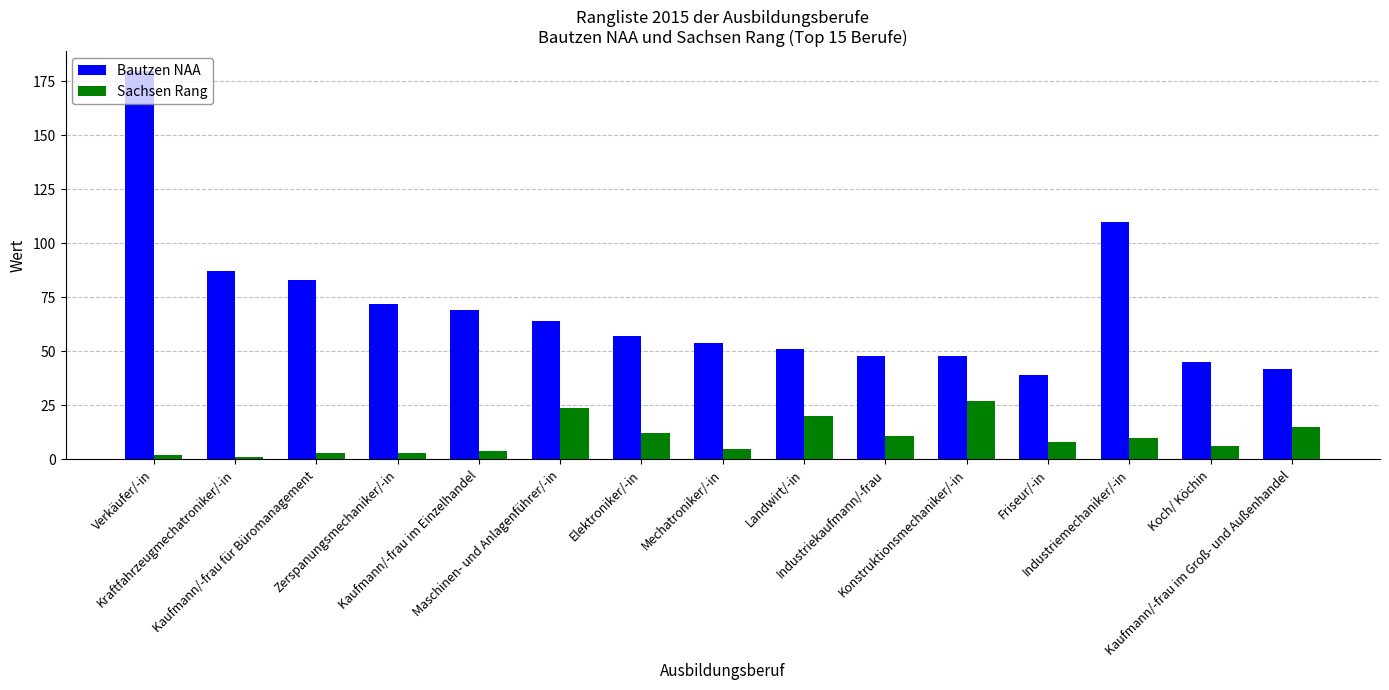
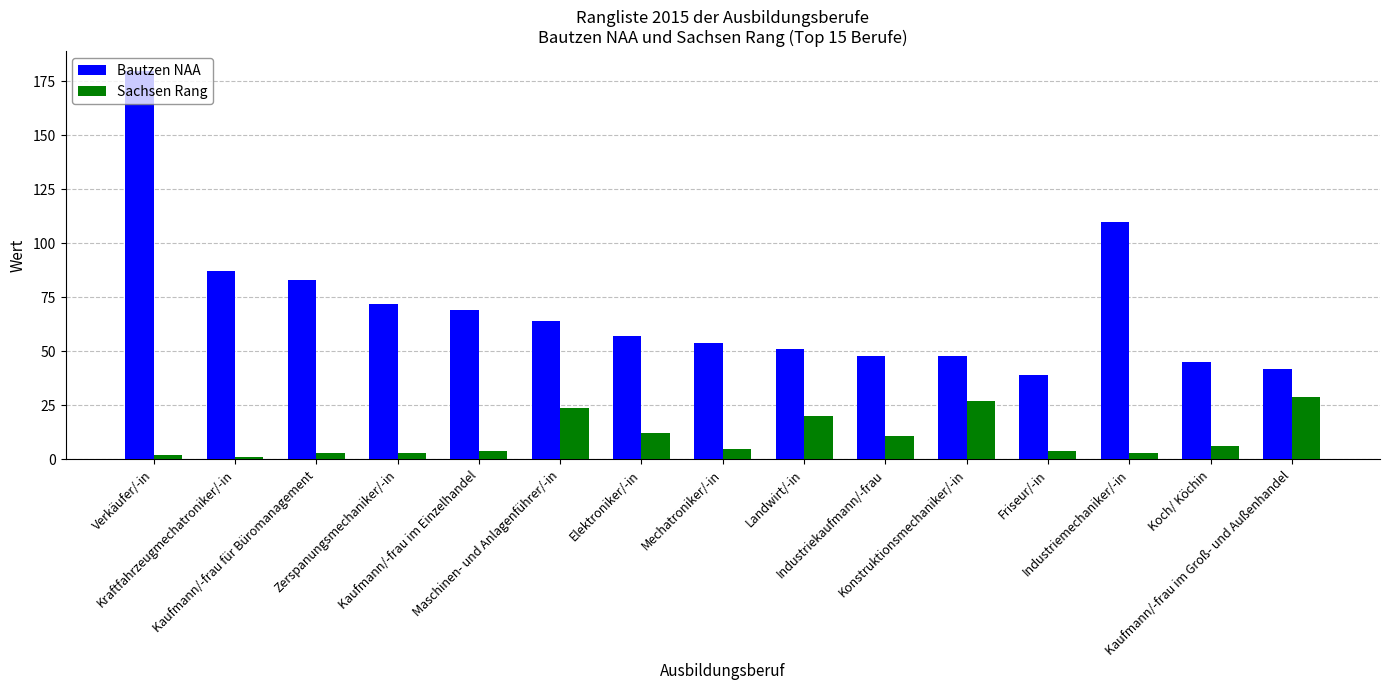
Sachsen Rang, Friseur/-in: 8 -> 4
Sachsen Rang, Industriemechaniker/-in: 10 -> 3
Sachsen Rang, Kaufmann/-frau im Groß- und Außenhandel: 15 -> 29
